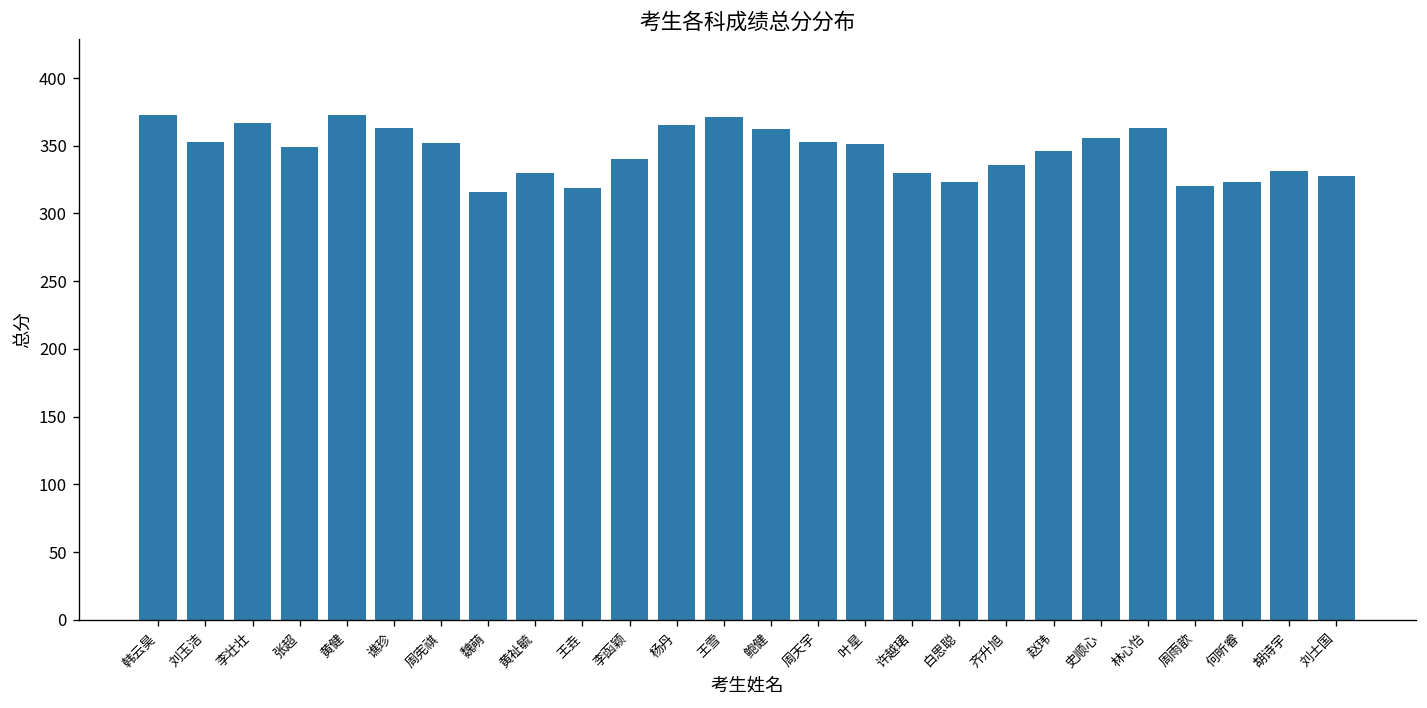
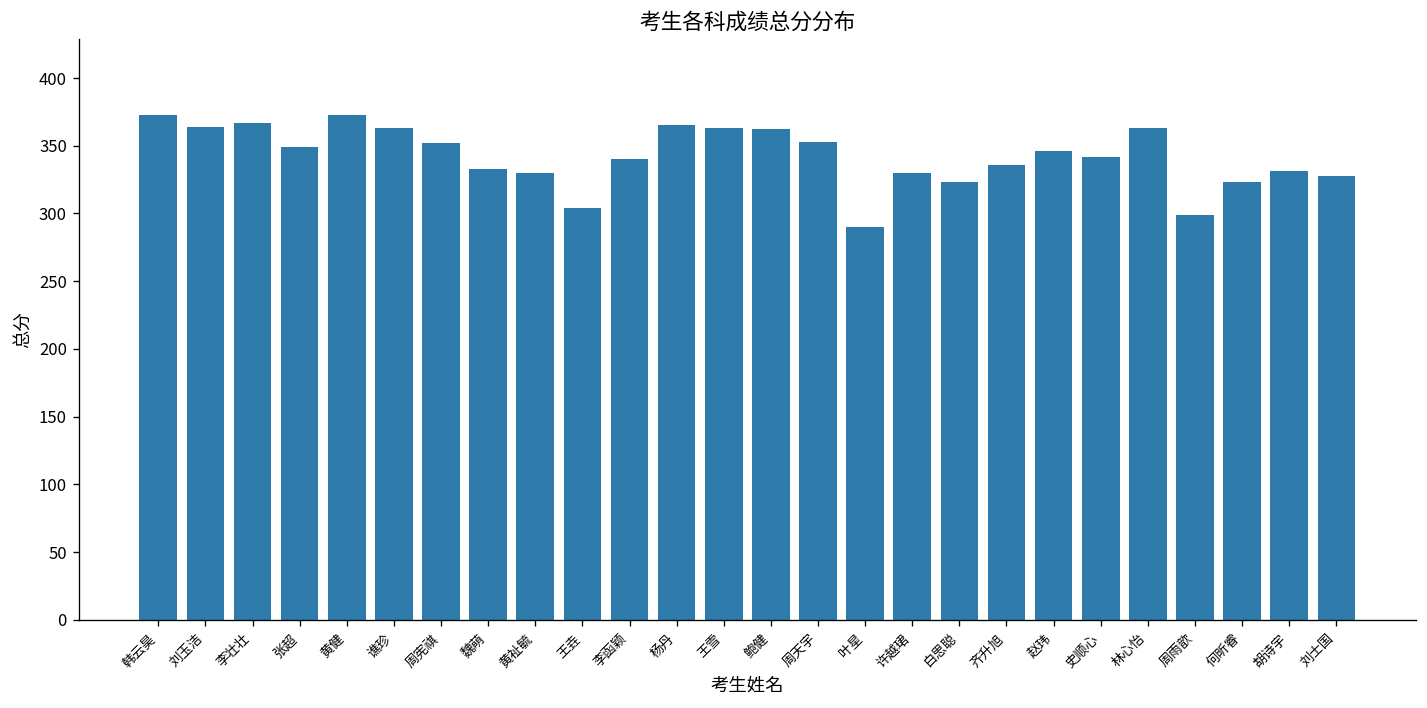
刘玉洁: 353 -> 364
魏萌: 316 -> 333
王垚: 319 -> 304
王雪: 371 -> 363
叶星: 351 -> 290
史顺心: 356 -> 342
周雨歆: 320 -> 299
